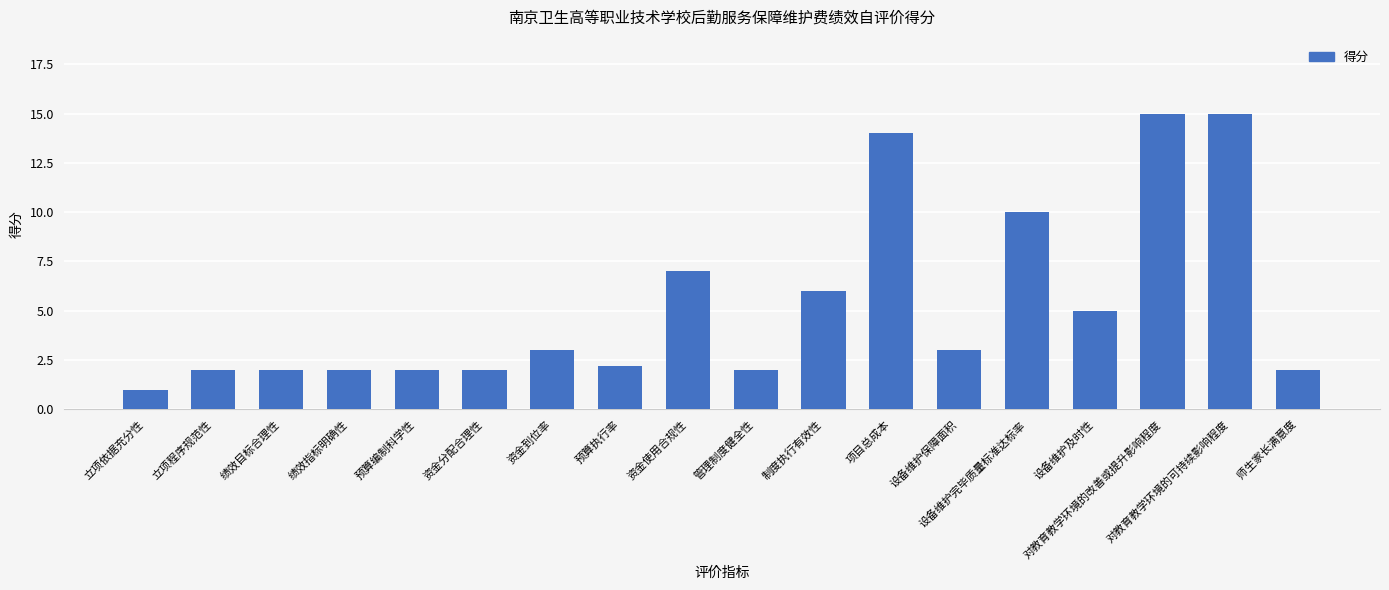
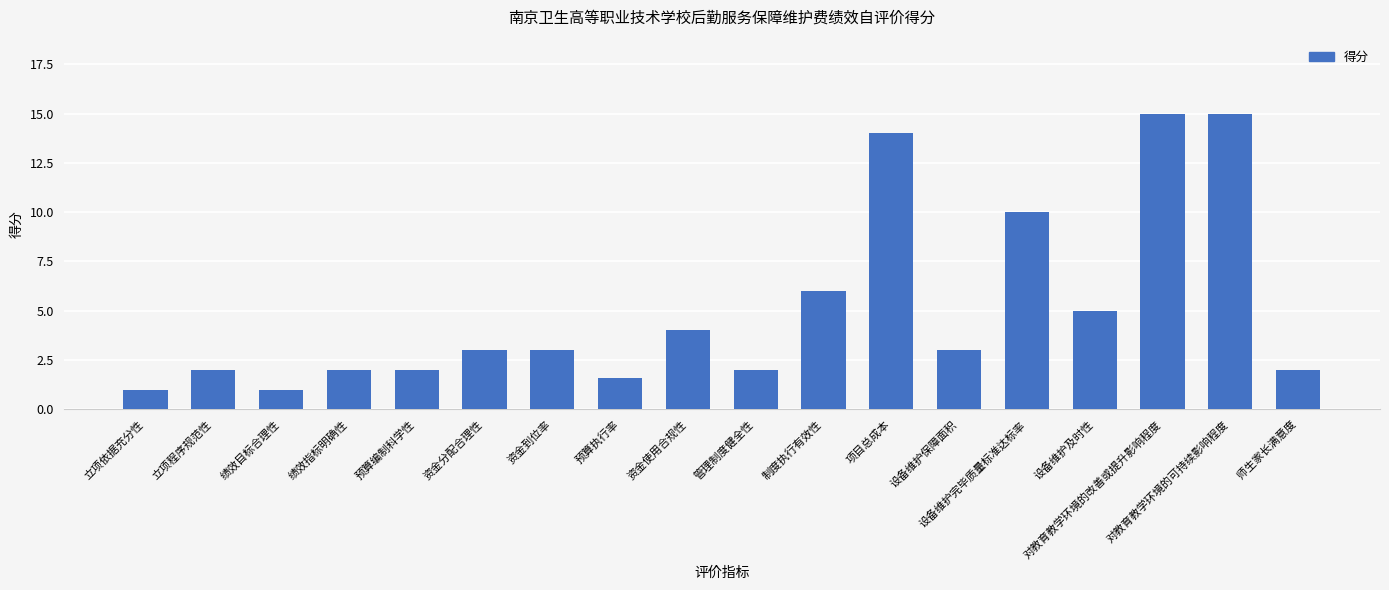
绩效目标合理性: 2 -> 1
资金分配合理性: 2 -> 3
预算执行率: 2.2 -> 1.6
资金使用合规性: 7 -> 4
